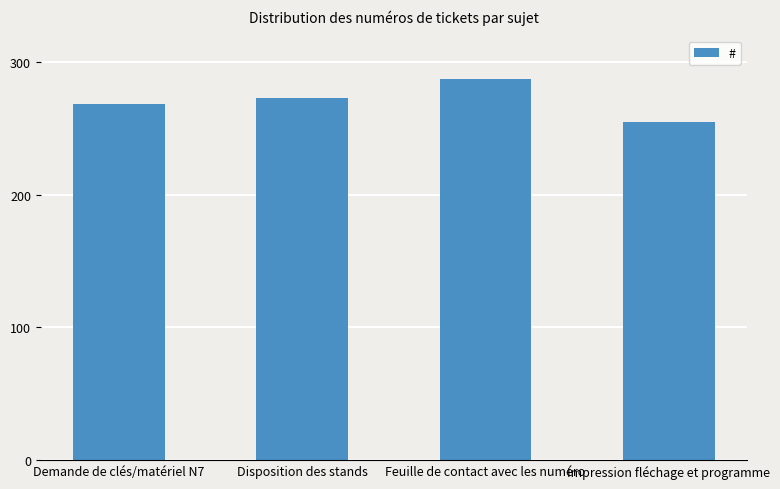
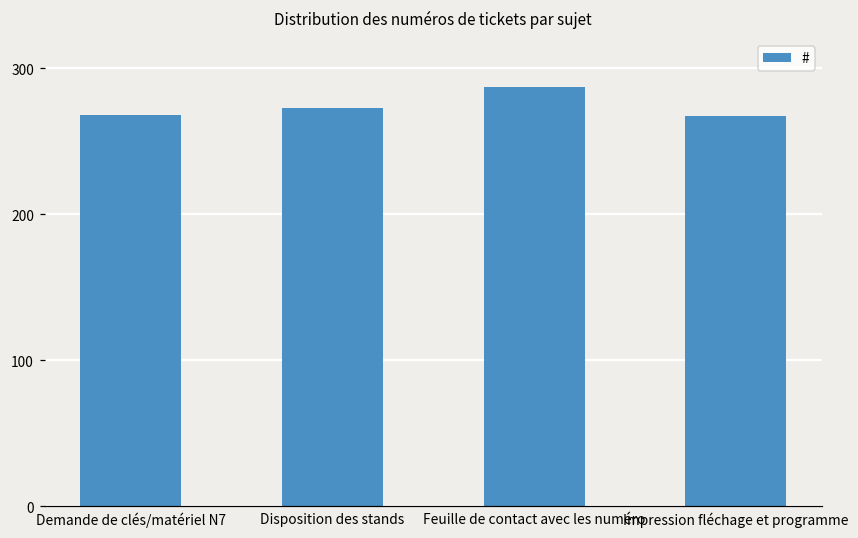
Impression fléchage et programme: 255 -> 267
